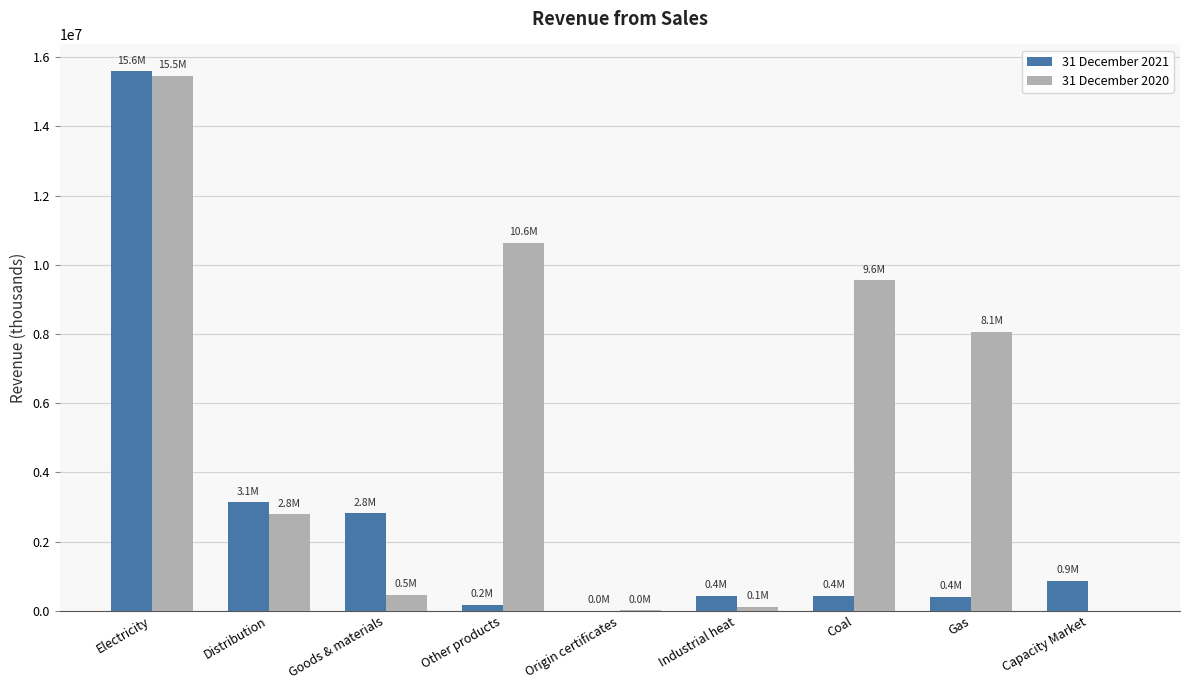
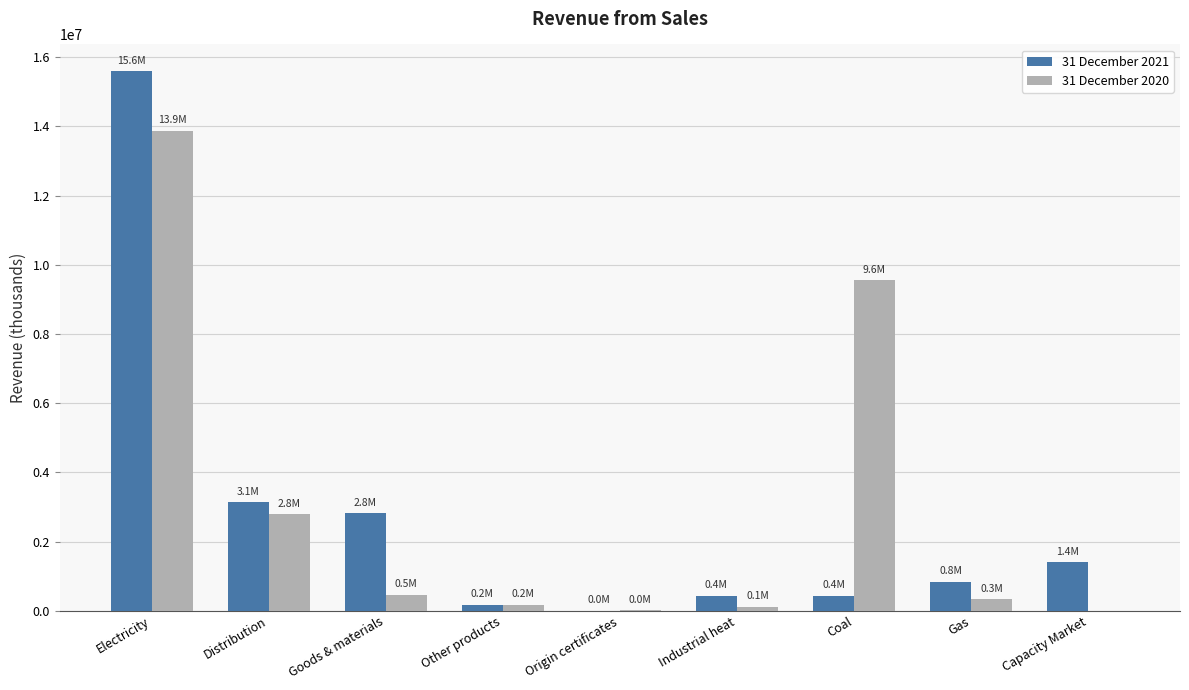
31 December 2020, Electricity: 15.5M -> 13.9M
31 December 2020, Other products: 10.6M -> 0.2M
31 December 2021, Gas: 0.4M -> 0.8M
31 December 2020, Gas: 8.1M -> 0.3M
31 December 2021, Capacity Market: 0.9M -> 1.4M
